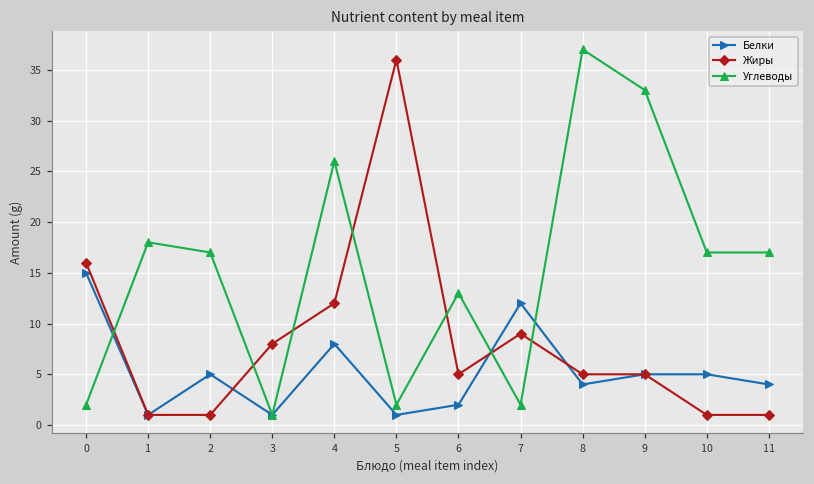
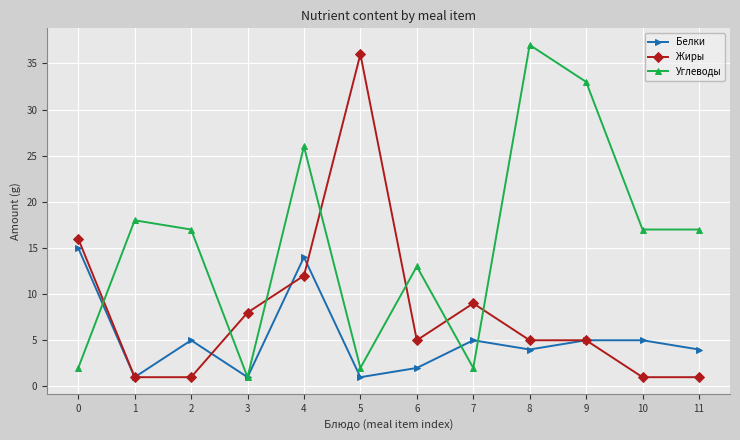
Белки, 4: 8 -> 14
Белки, 7: 12 -> 5
